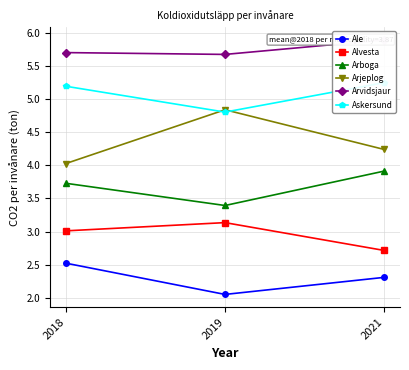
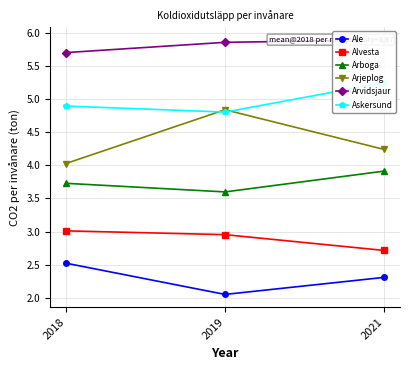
Askersund, 2018: 5.2 -> 4.9
Alvesta, 2019: 3.1 -> 3.0
Arboga, 2019: 3.4 -> 3.6
Arvidsjaur, 2019: 5.7 -> 5.9
